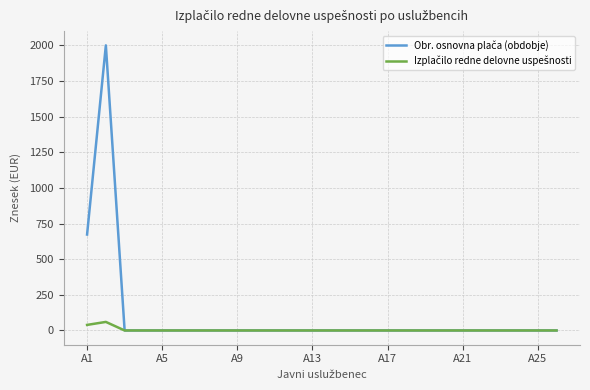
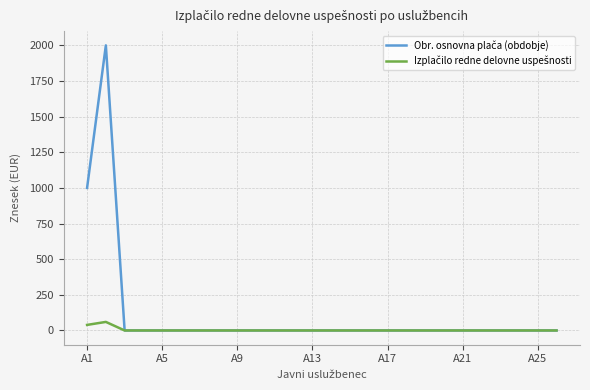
Obr. osnovna plača (obdobje), A1: 670 -> 1000
